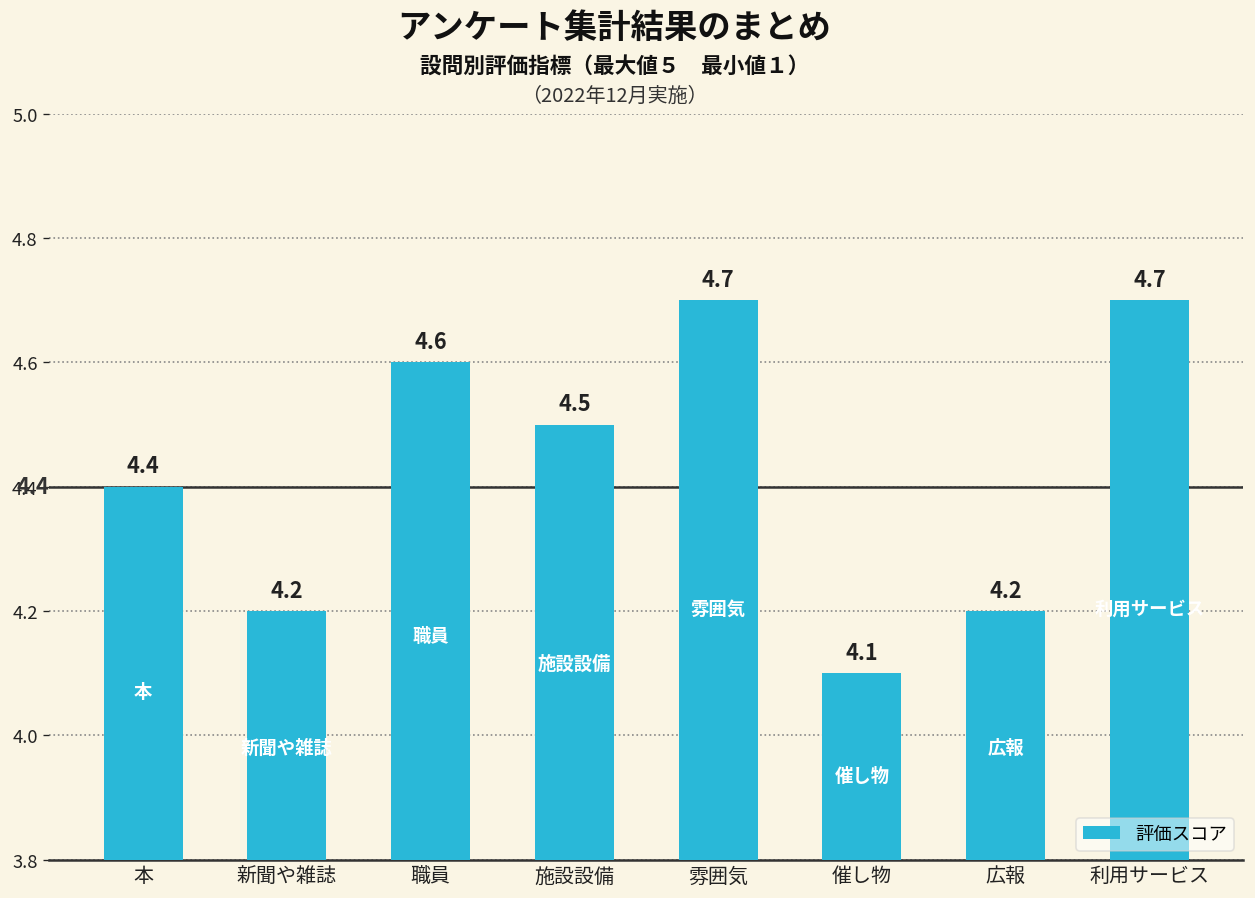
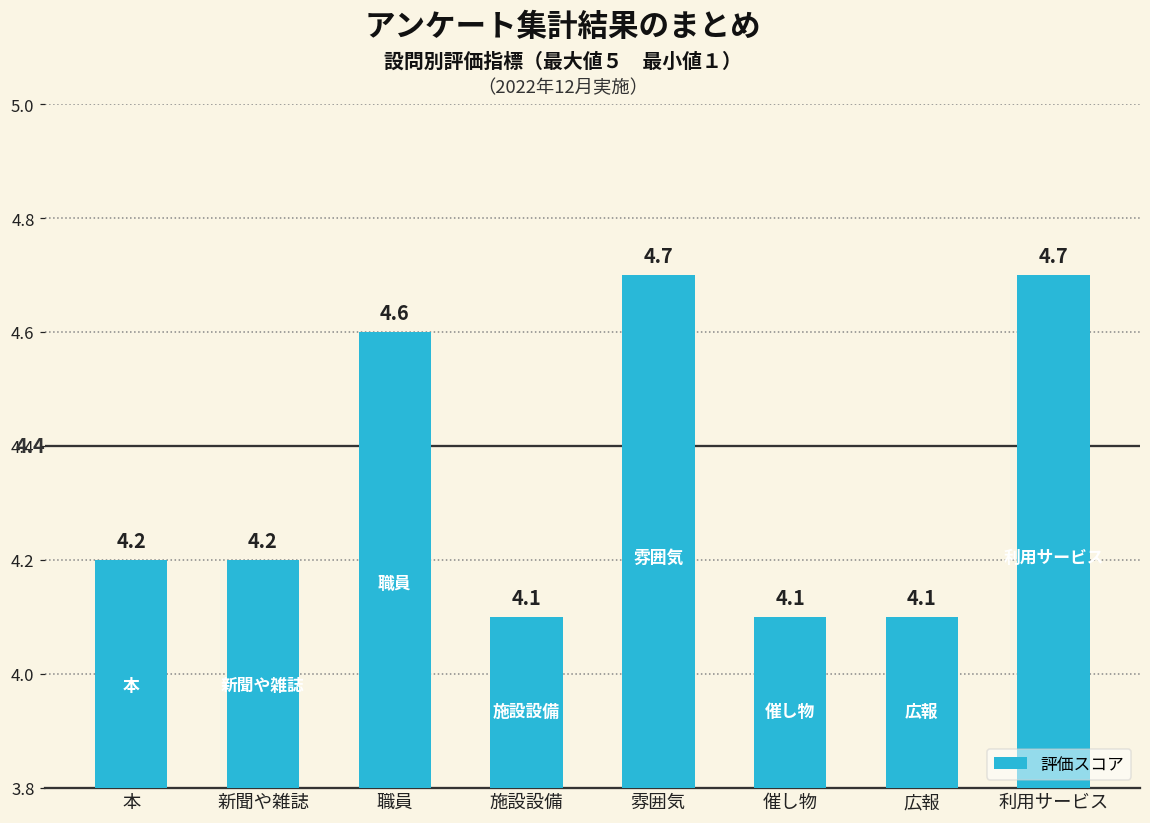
本: 4.4 -> 4.2
施設設備: 4.5 -> 4.1
広報: 4.2 -> 4.1
